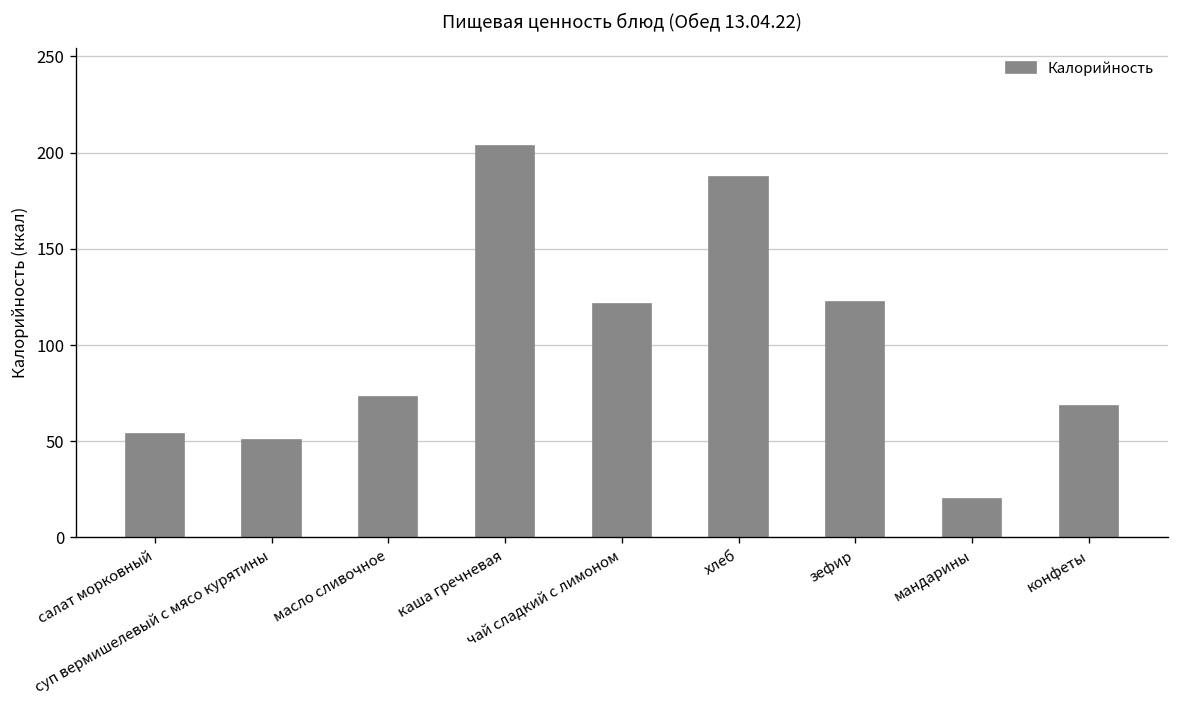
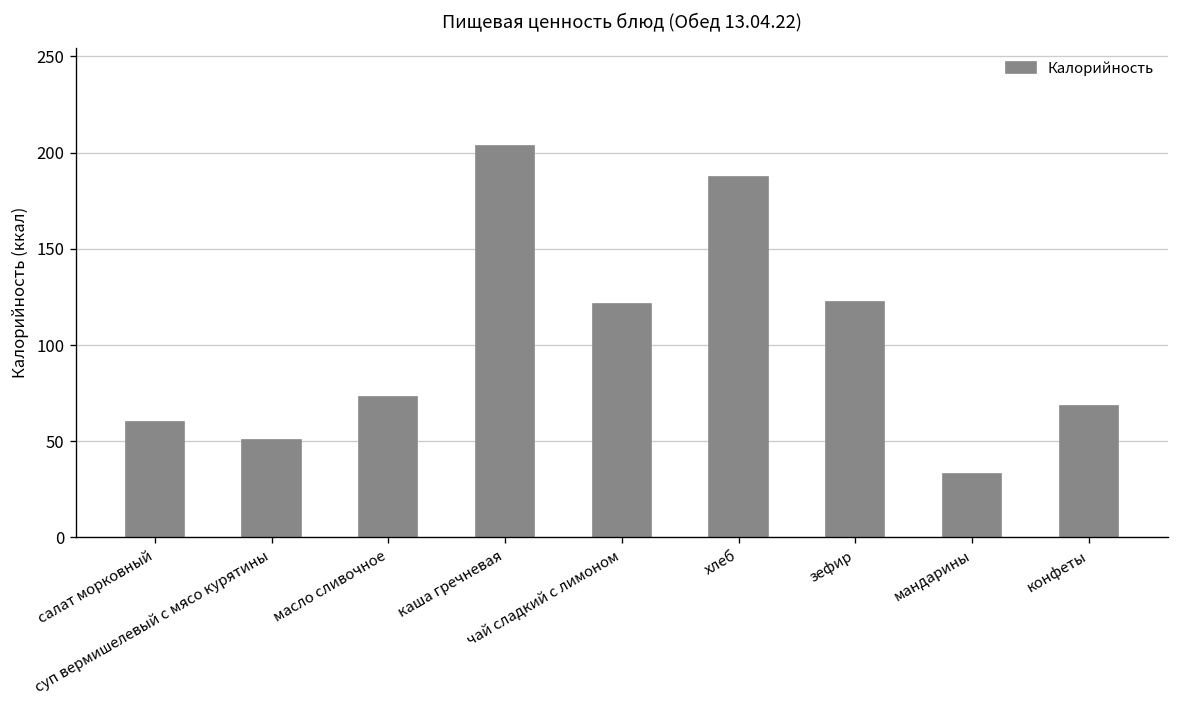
салат морковный: 54 -> 60
мандарины: 20 -> 33
